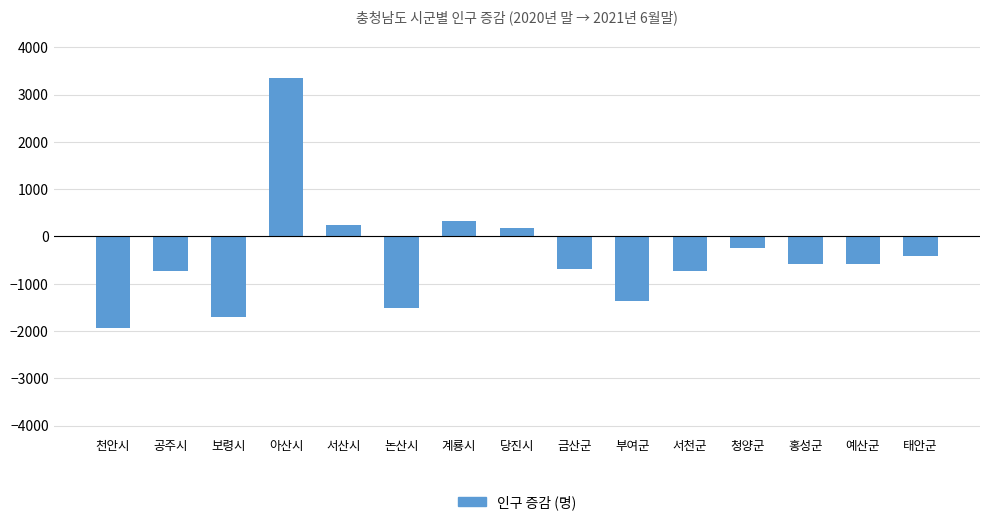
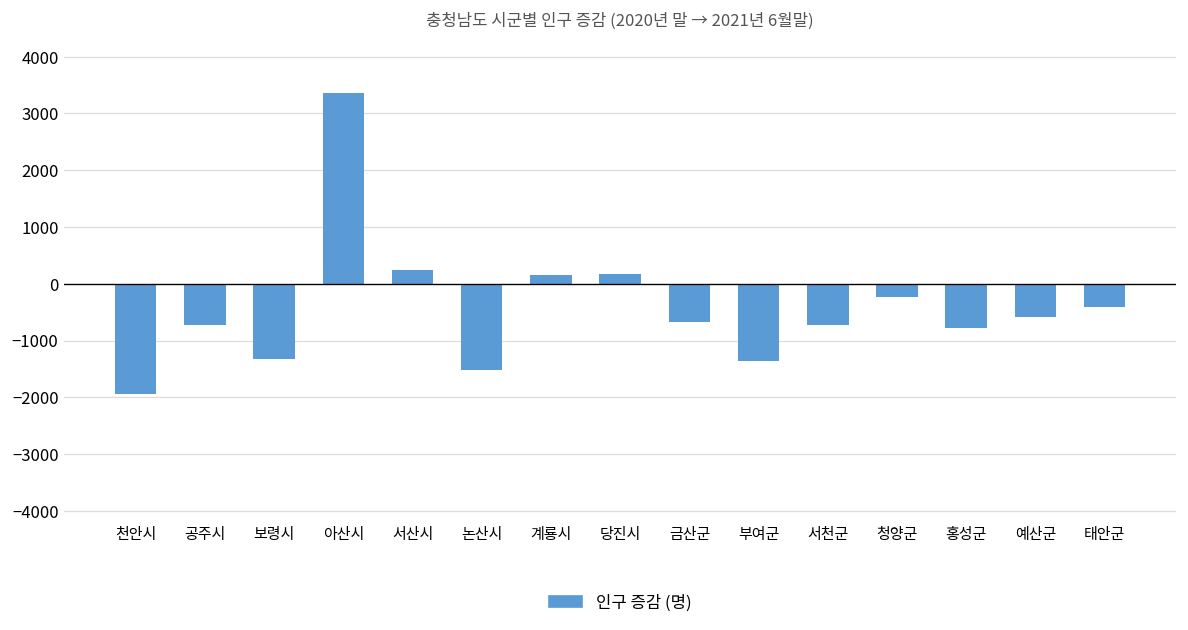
보령시: -1700 -> -1300
계룡시: 300 -> 200
홍성군: -600 -> -800
